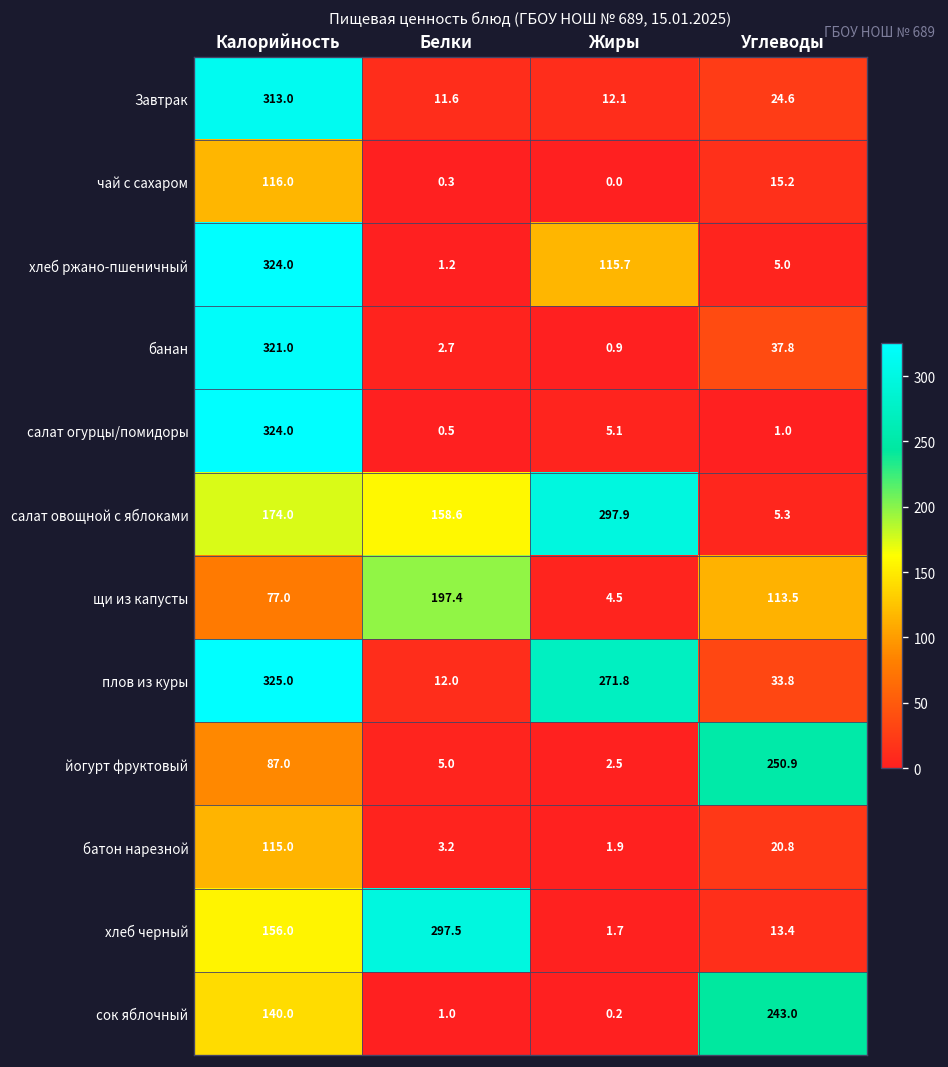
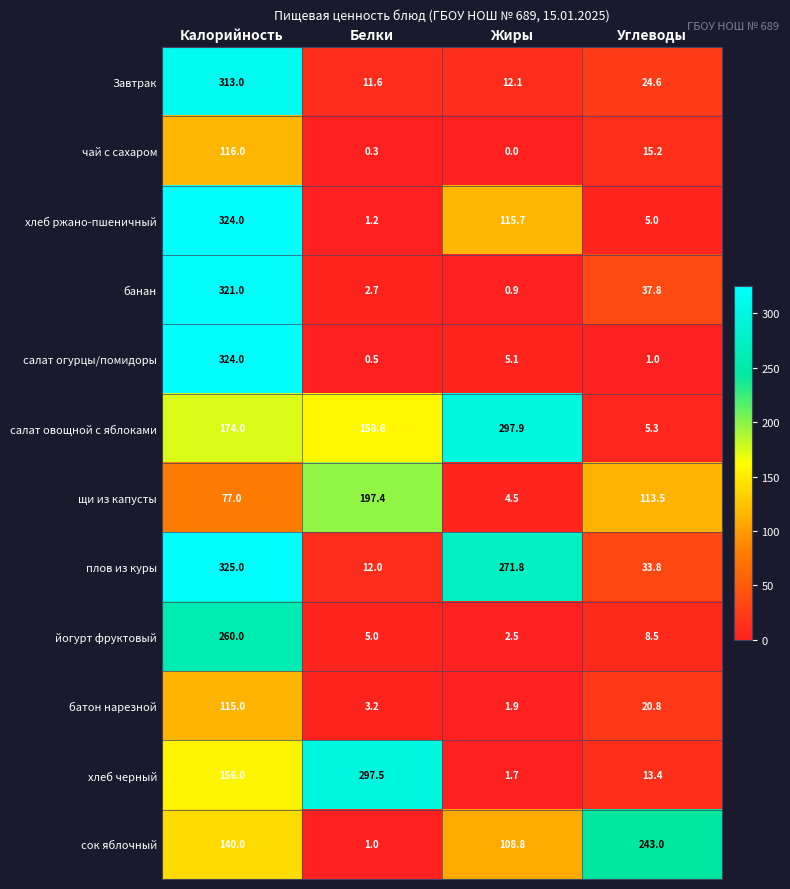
йогурт фруктовый, Калорийность: 87.0 -> 260.0
йогурт фруктовый, Углеводы: 250.9 -> 8.5
сок яблочный, Жиры: 0.2 -> 108.8
